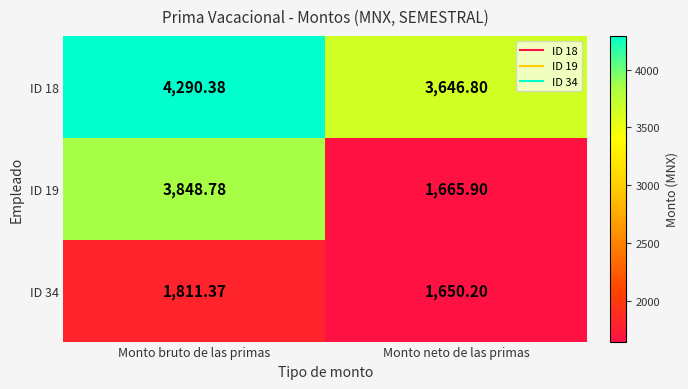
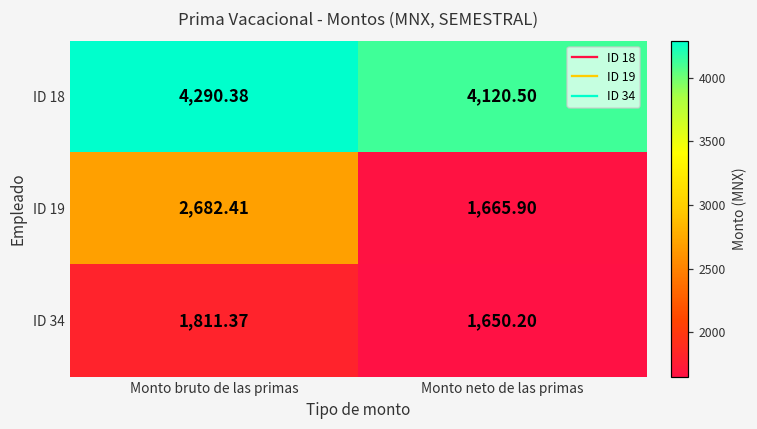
ID 18, Monto neto de las primas: 3,646.80 -> 4,120.50
ID 19, Monto bruto de las primas: 3,848.78 -> 2,682.41
